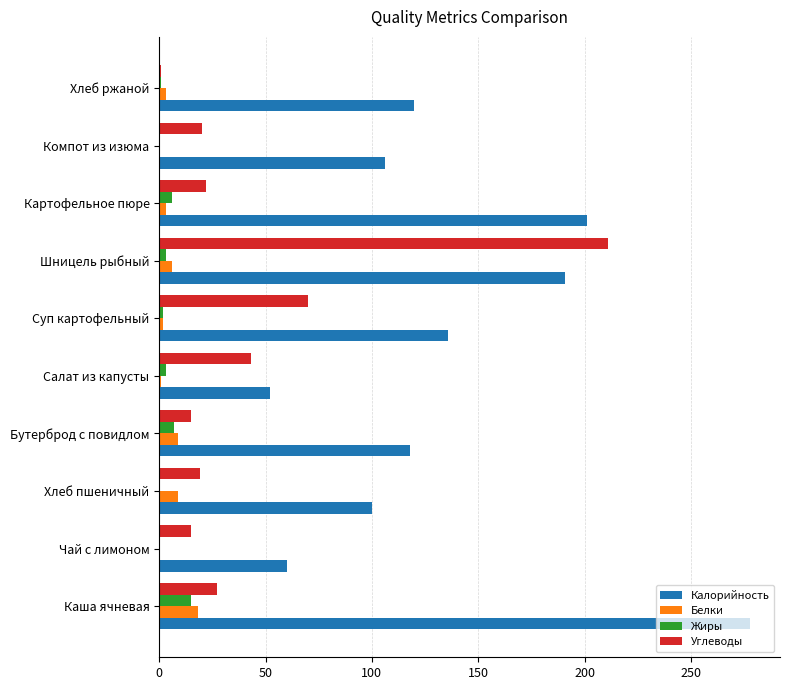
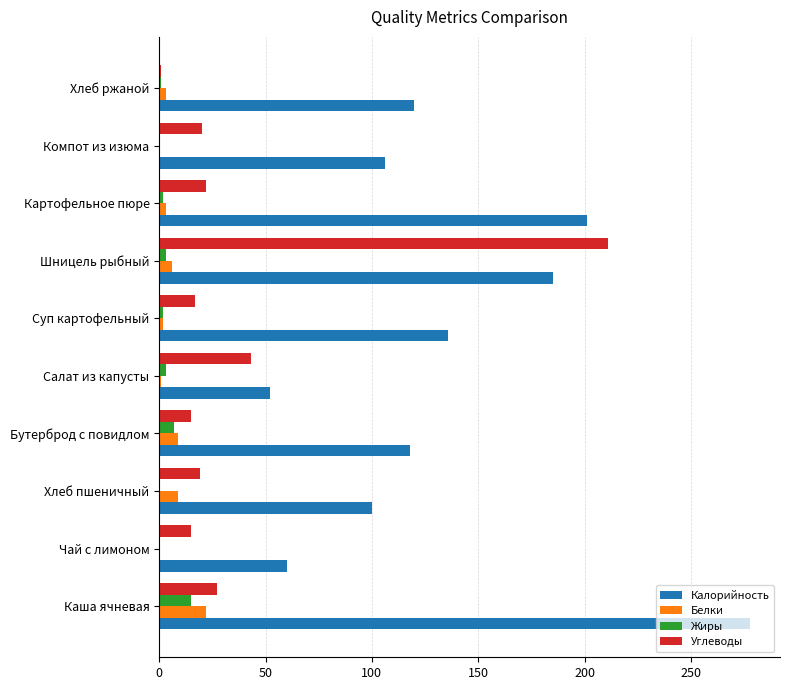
Жиры, Картофельное пюре: 6 -> 2
Калорийность, Шницель рыбный: 191 -> 185
Углеводы, Суп картофельный: 70 -> 17
Белки, Каша ячневая: 18 -> 22
